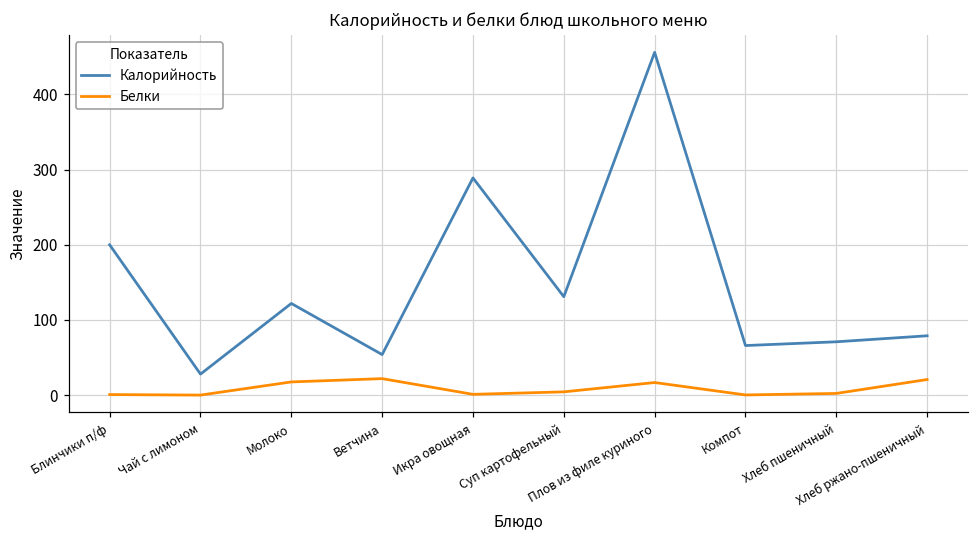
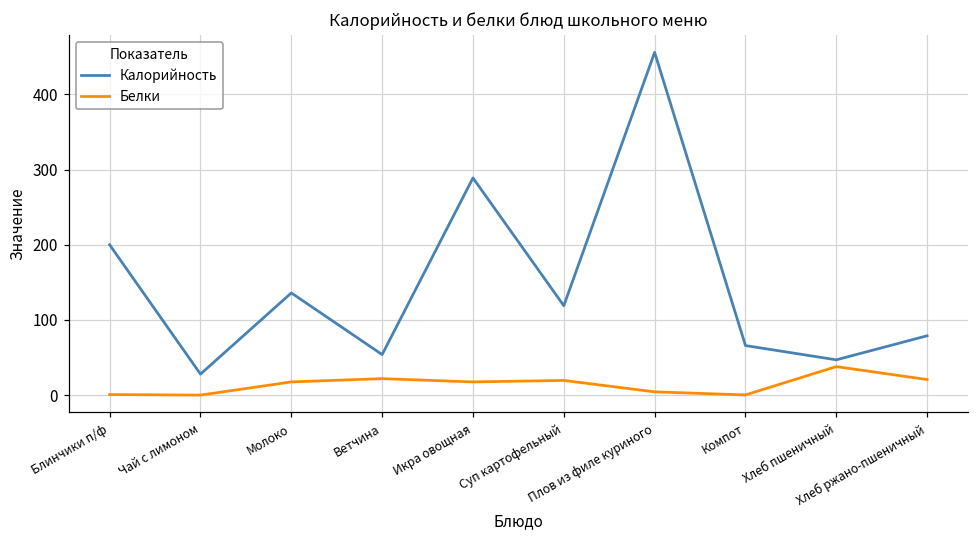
Калорийность, Молоко: 120 -> 140
Белки, Икра овощная: 0 -> 20
Калорийность, Суп картофельный: 130 -> 120
Белки, Суп картофельный: 0 -> 20
Белки, Плов из филе куриного: 20 -> 0
Калорийность, Хлеб пшеничный: 70 -> 50
Белки, Хлеб пшеничный: 0 -> 40
